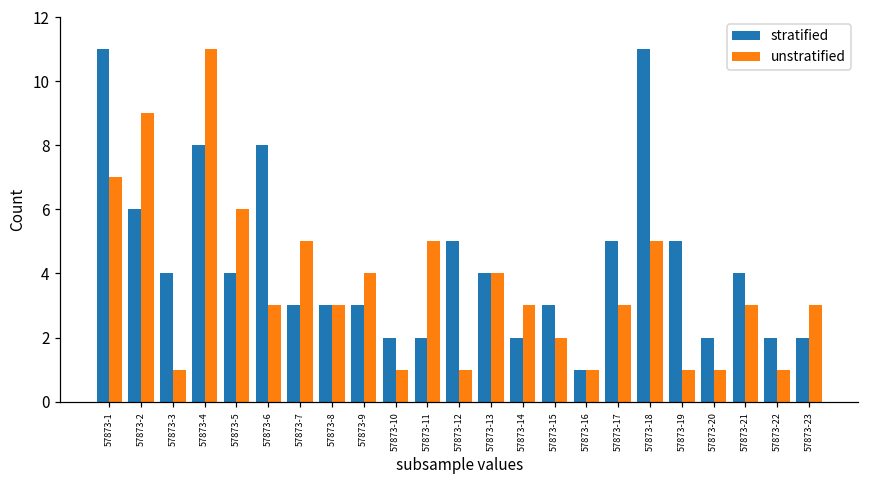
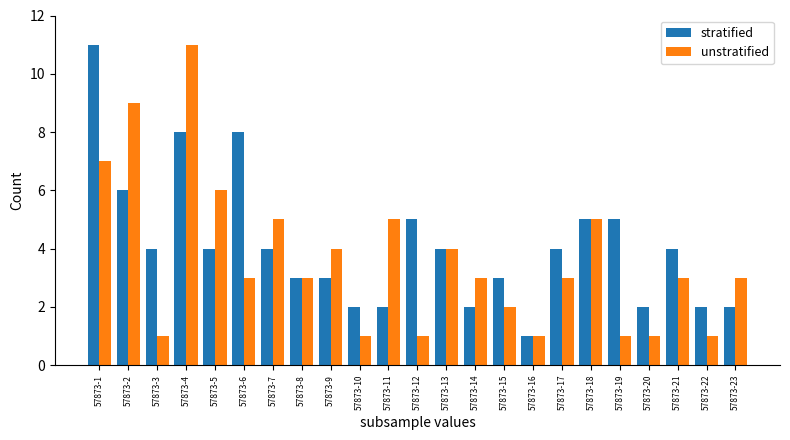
stratified, 57873-7: 3 -> 4
stratified, 57873-17: 5 -> 4
stratified, 57873-18: 11 -> 5
